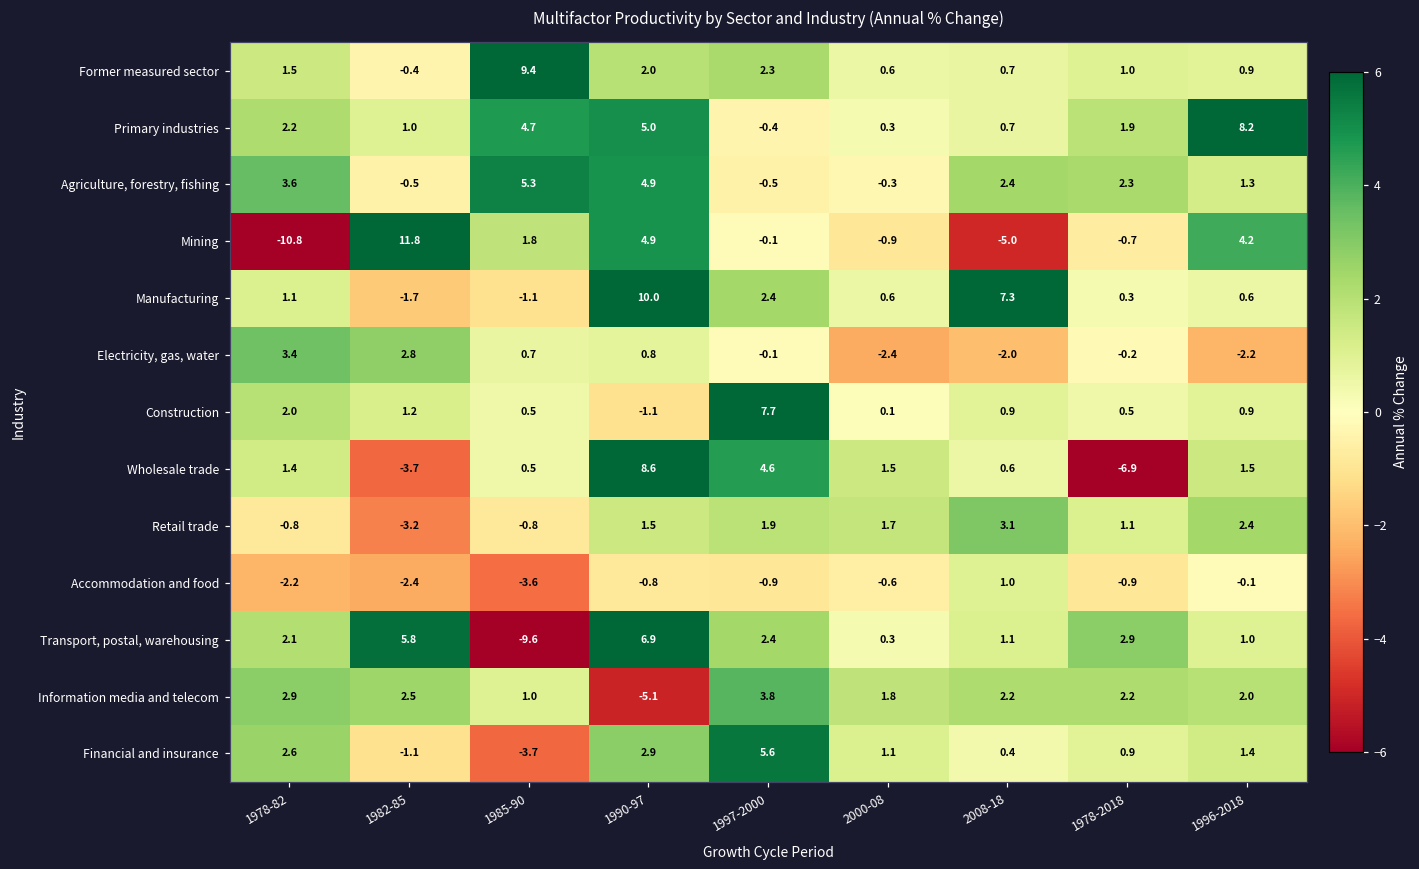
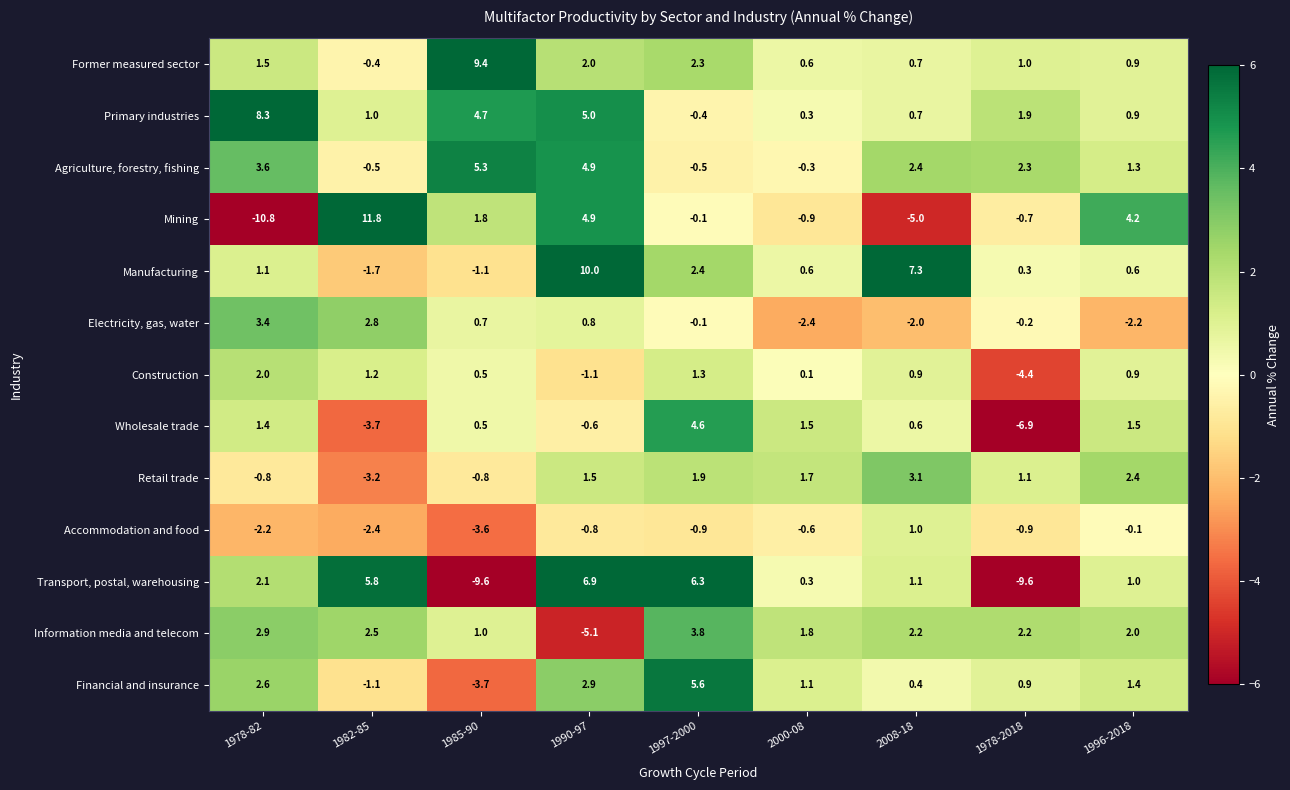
Primary industries, 1978-82: 2.2 -> 8.3
Primary industries, 1996-2018: 8.2 -> 0.9
Construction, 1997-2000: 7.7 -> 1.3
Construction, 1978-2018: 0.5 -> -4.4
Wholesale trade, 1990-97: 8.6 -> -0.6
Transport, postal, warehousing, 1997-2000: 2.4 -> 6.3
Transport, postal, warehousing, 1978-2018: 2.9 -> -9.6
